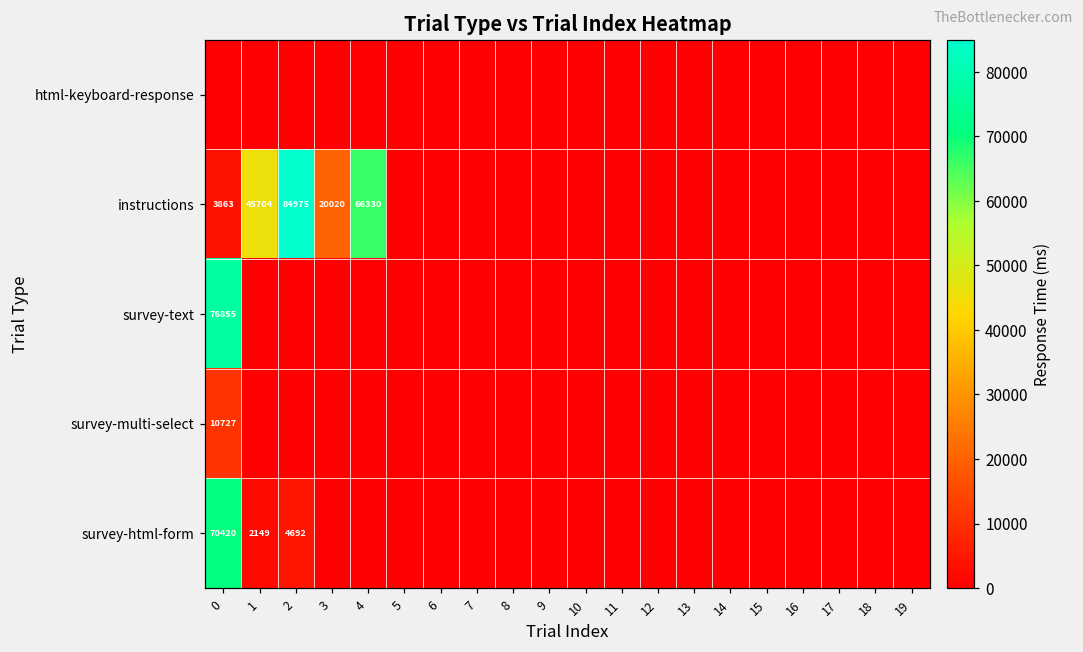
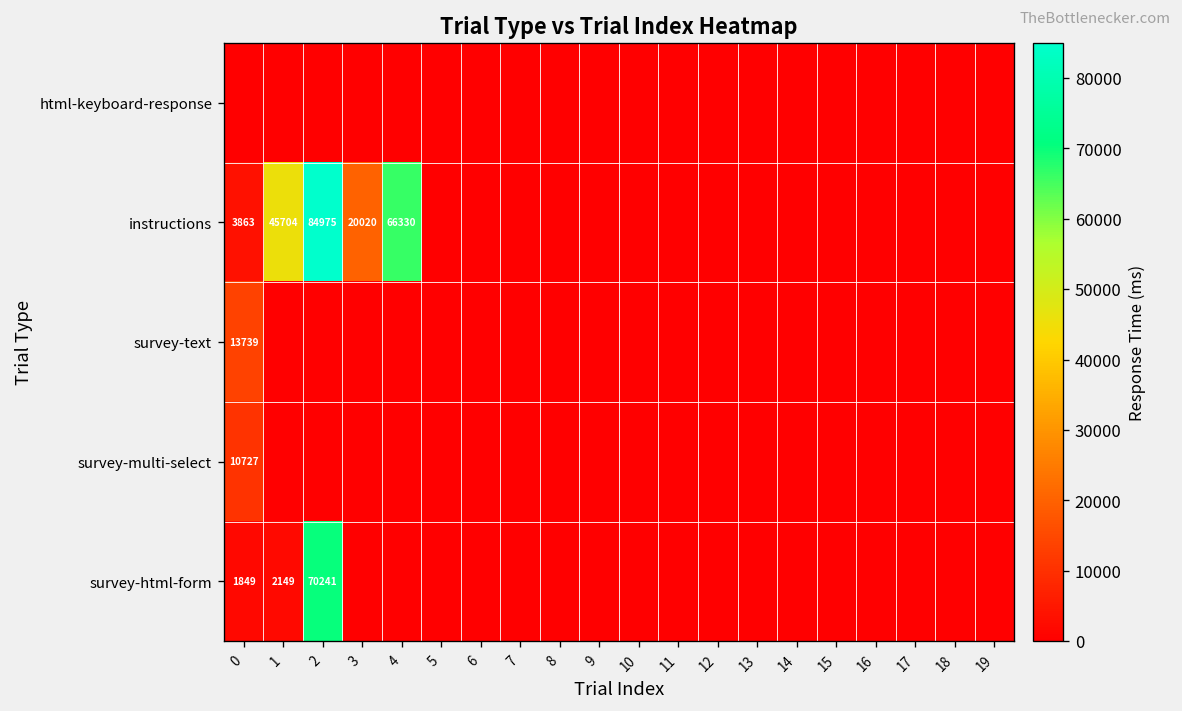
survey-text, 0: 76855 -> 13739
survey-html-form, 0: 70420 -> 1849
survey-html-form, 2: 4692 -> 70241
